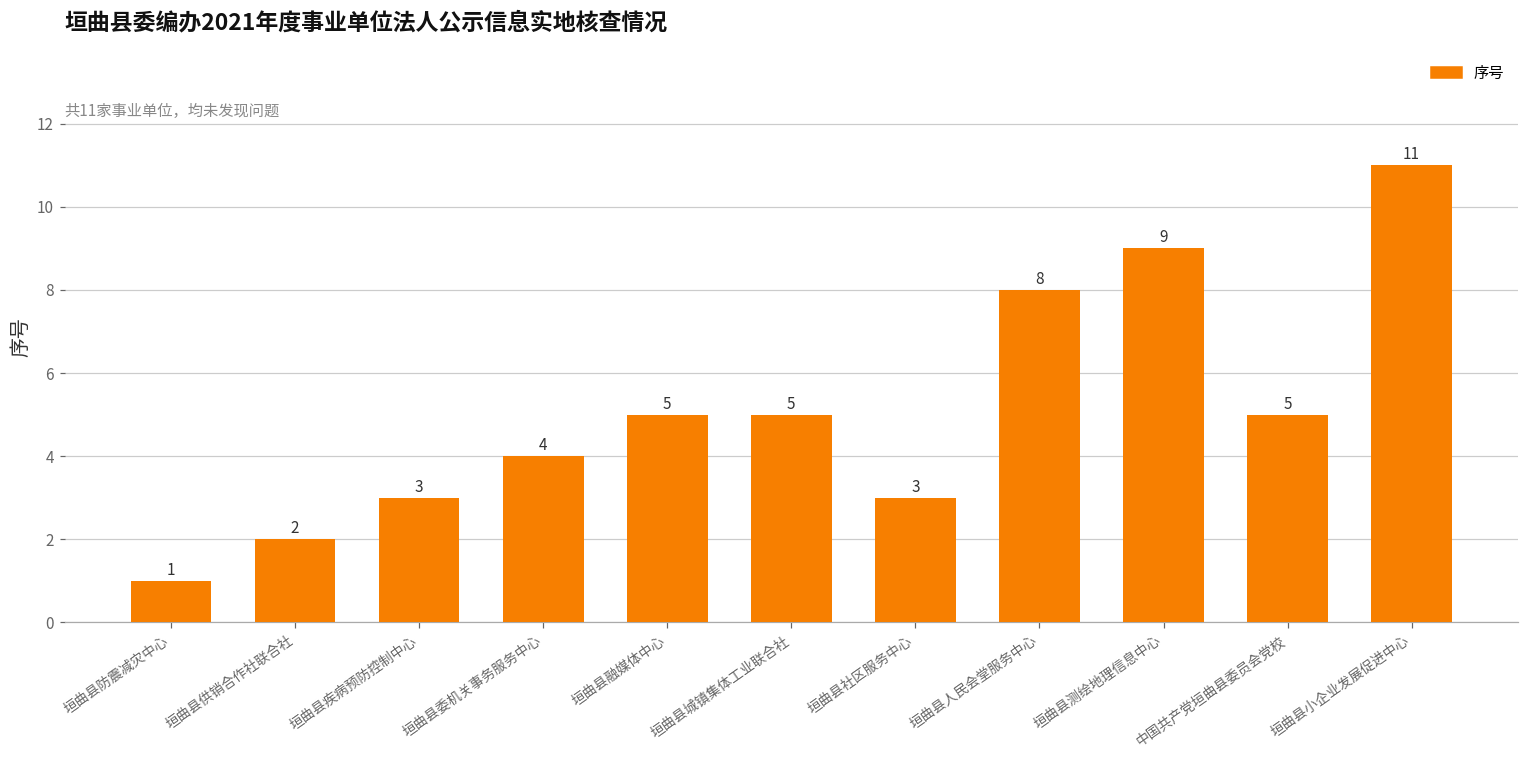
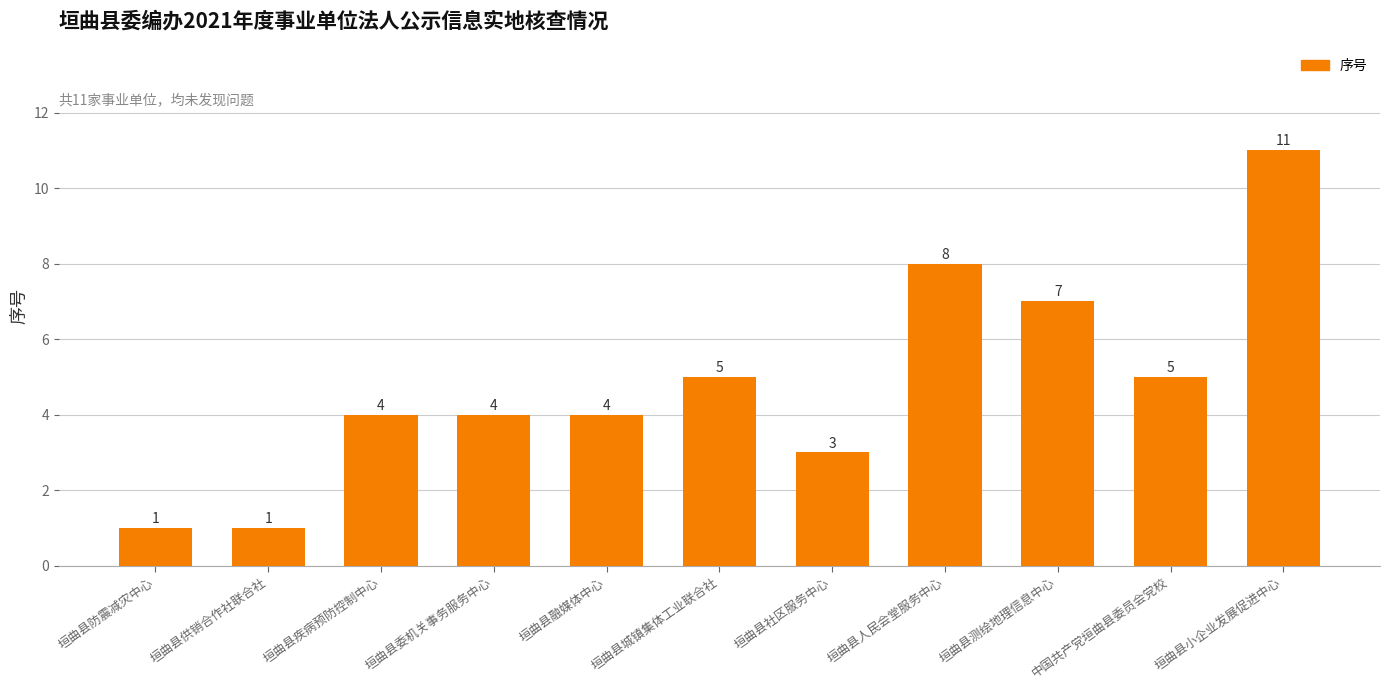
垣曲县供销合作社联合社: 2 -> 1
垣曲县疾病预防控制中心: 3 -> 4
垣曲县融媒体中心: 5 -> 4
垣曲县测绘地理信息中心: 9 -> 7
